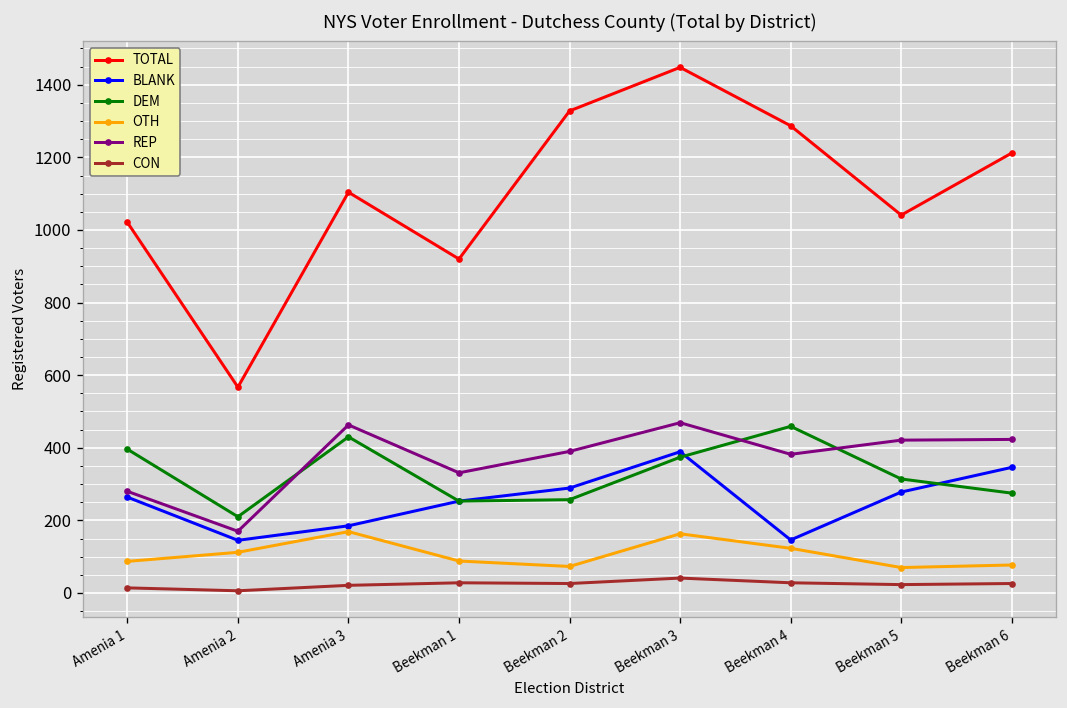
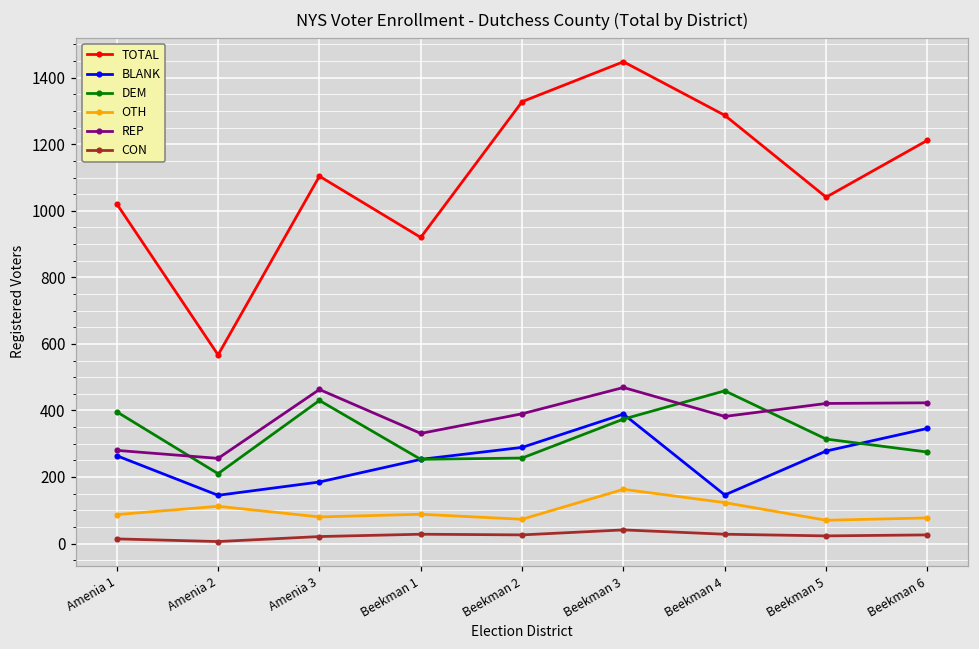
REP, Amenia 2: 170 -> 260
OTH, Amenia 3: 170 -> 80
